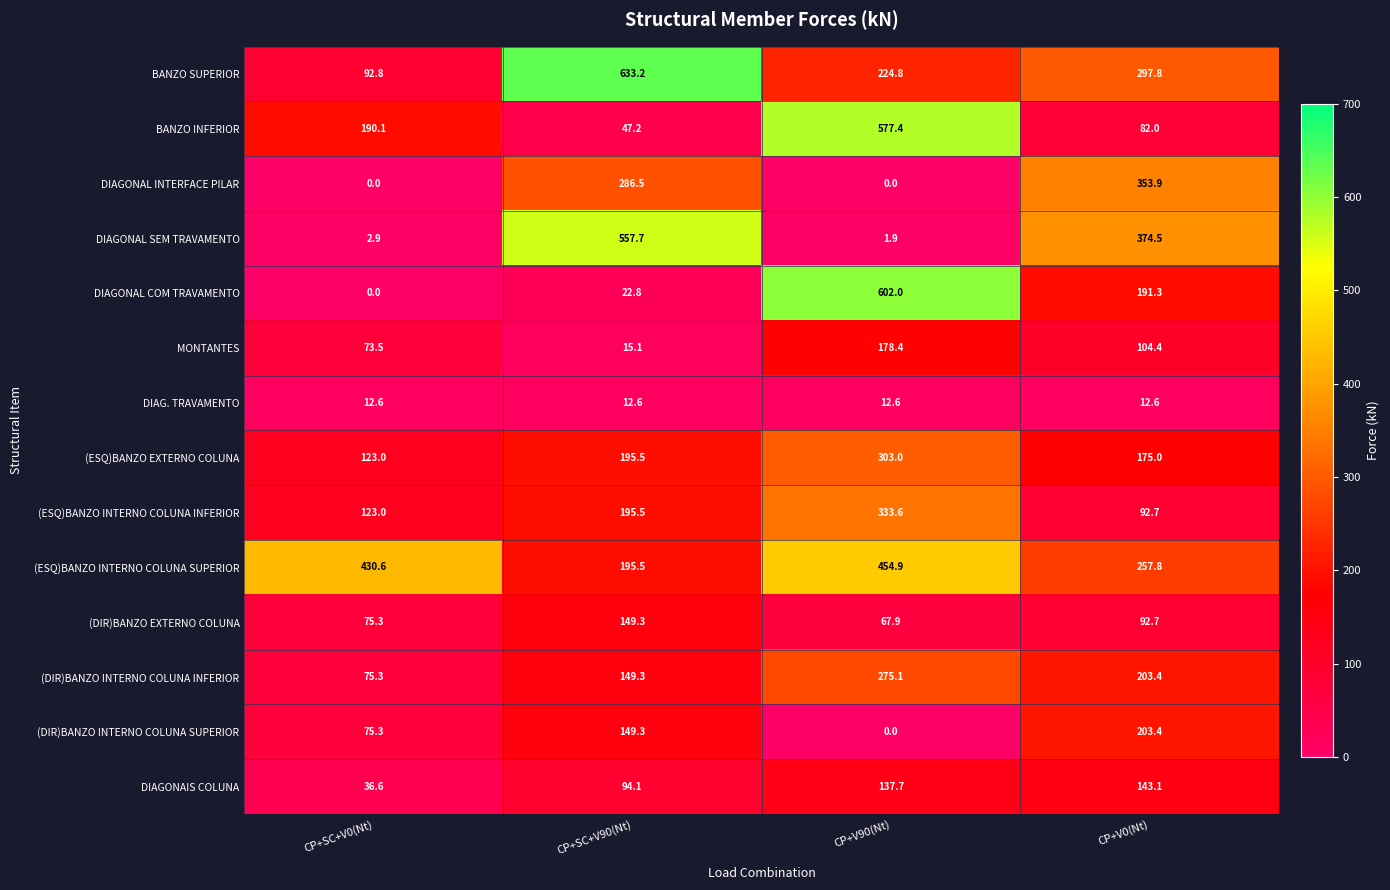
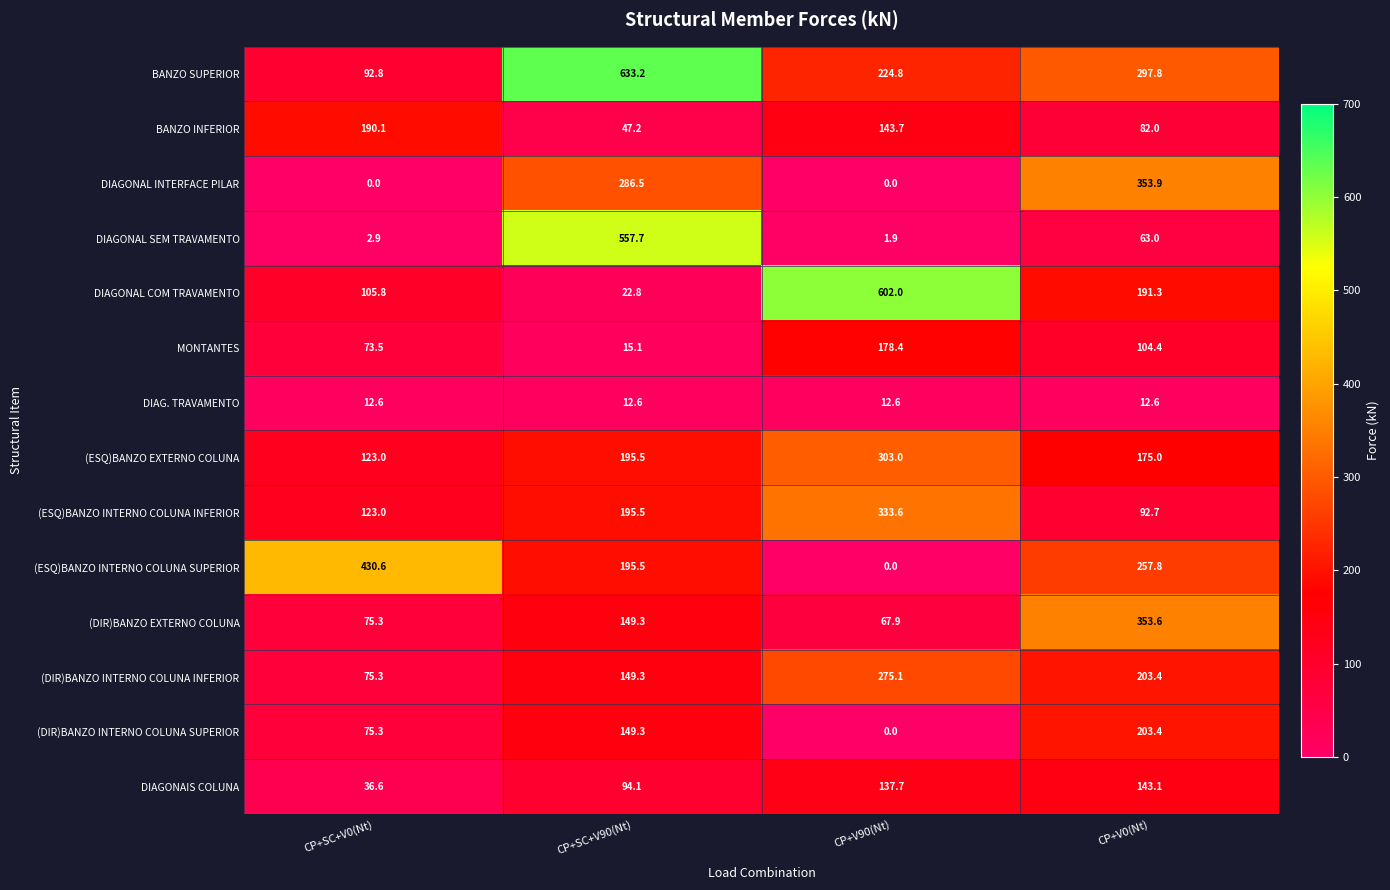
BANZO INFERIOR, CP+V90(Nt): 577.4 -> 143.7
DIAGONAL SEM TRAVAMENTO, CP+V0(Nt): 374.5 -> 63.0
DIAGONAL COM TRAVAMENTO, CP+SC+V0(Nt): 0.0 -> 105.8
(ESQ)BANZO INTERNO COLUNA SUPERIOR, CP+V90(Nt): 454.9 -> 0.0
(DIR)BANZO EXTERNO COLUNA, CP+V0(Nt): 92.7 -> 353.6
